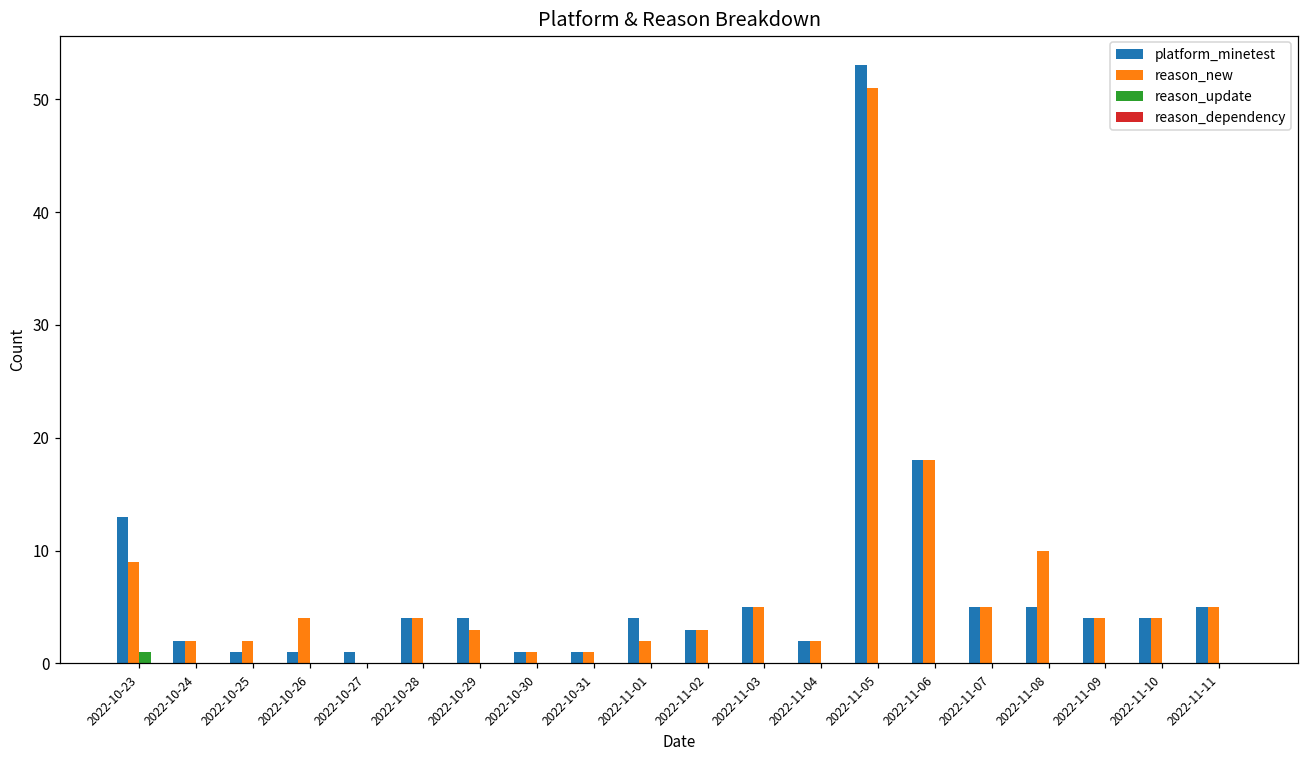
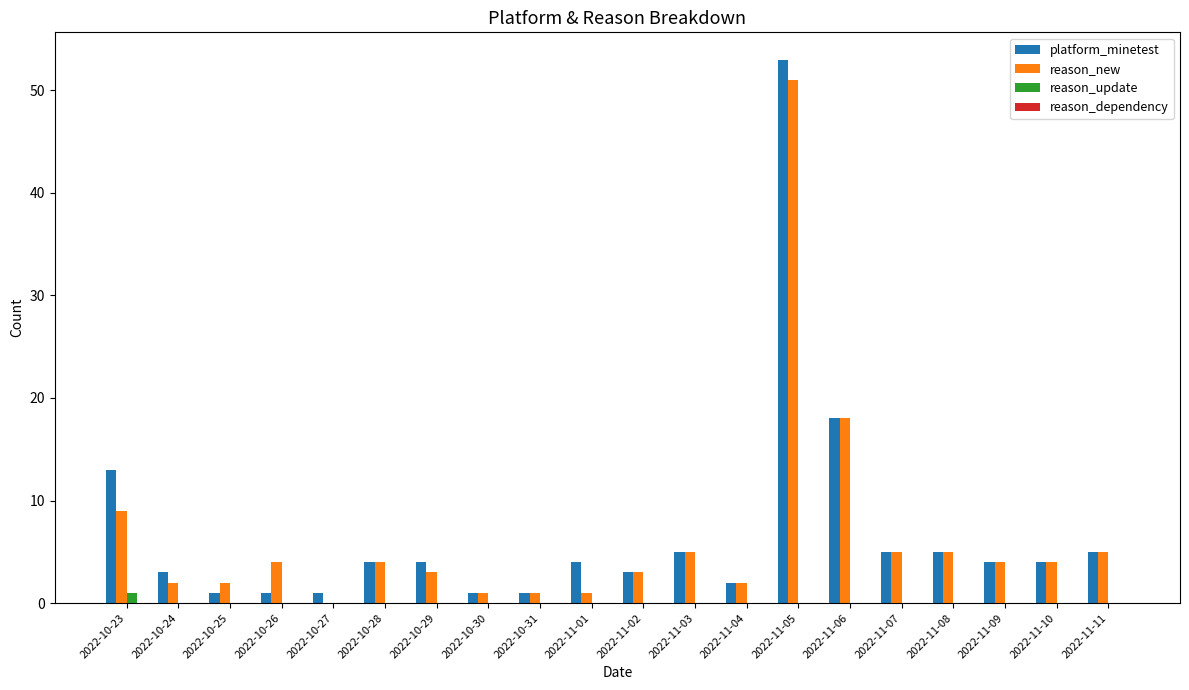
platform_minetest, 2022-10-24: 2 -> 3
reason_new, 2022-11-01: 2 -> 1
reason_new, 2022-11-08: 10 -> 5
